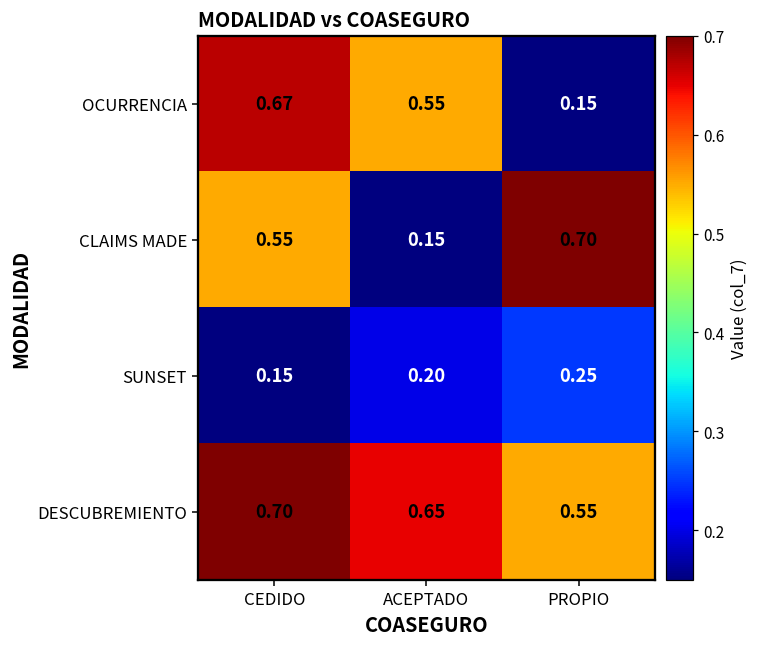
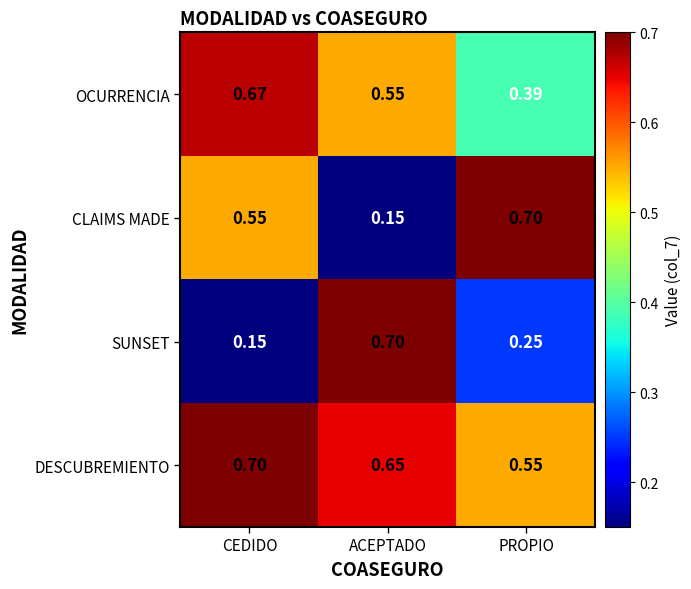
OCURRENCIA, PROPIO: 0.15 -> 0.39
SUNSET, ACEPTADO: 0.20 -> 0.70
